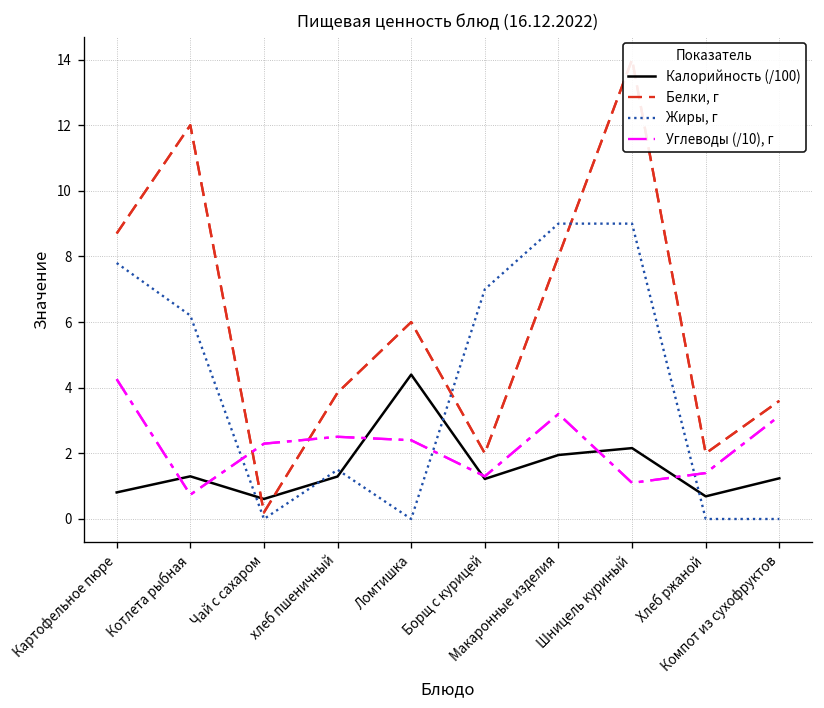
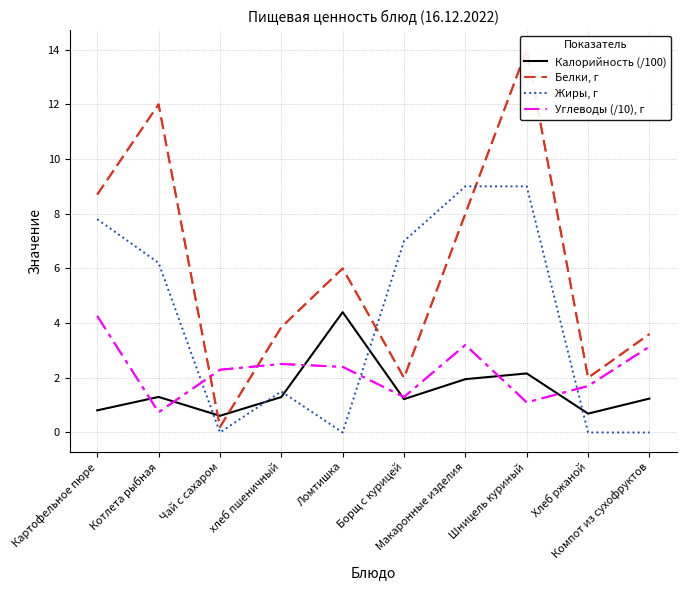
Углеводы (/10), г, Хлеб ржаной: 1.4 -> 1.7
